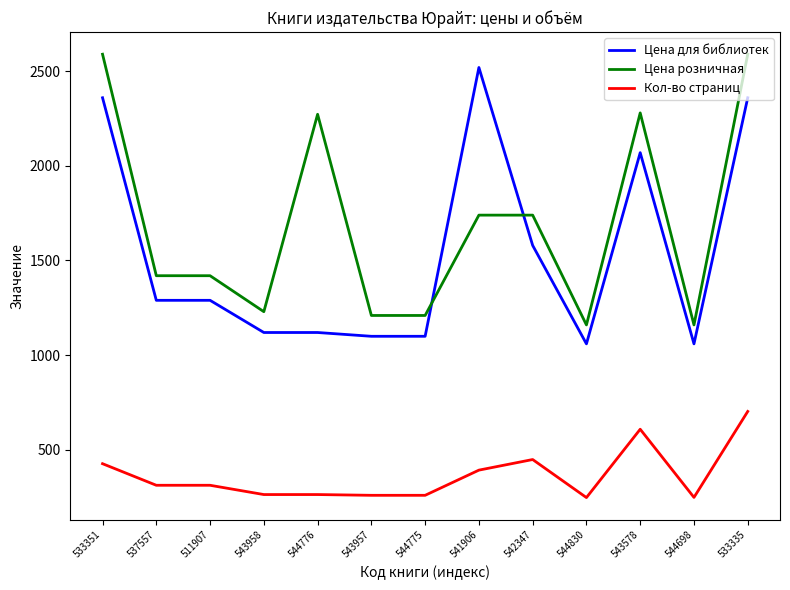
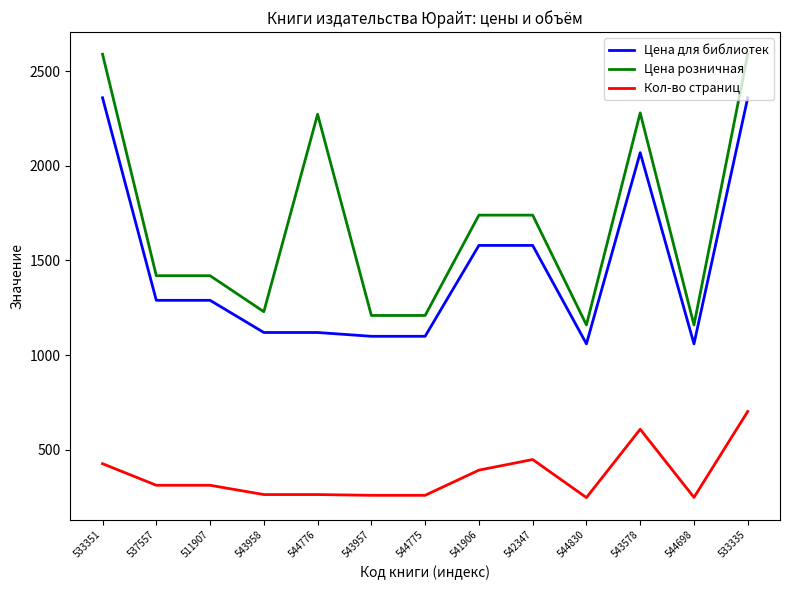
Цена для библиотек, 541906: 2520 -> 1580
